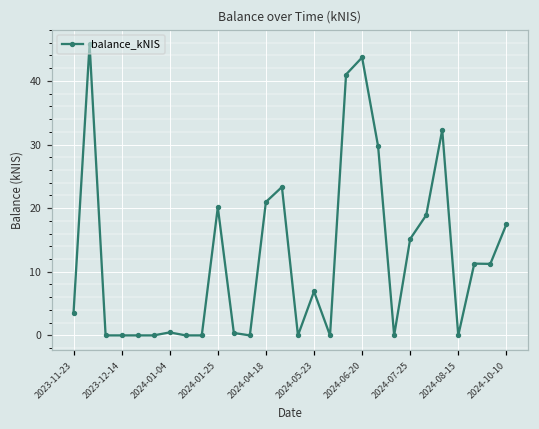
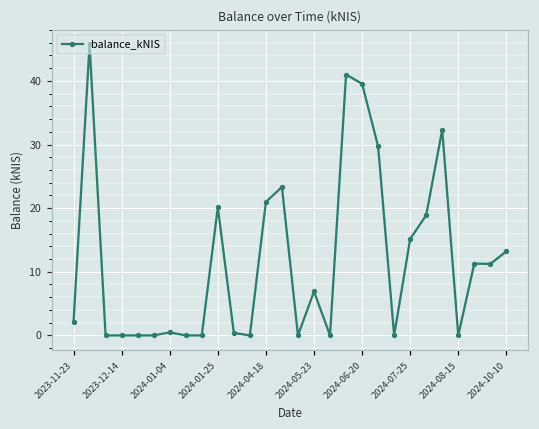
2023-11-23: 4 -> 2
2024-06-20: 44 -> 40
2024-10-10: 17 -> 13
